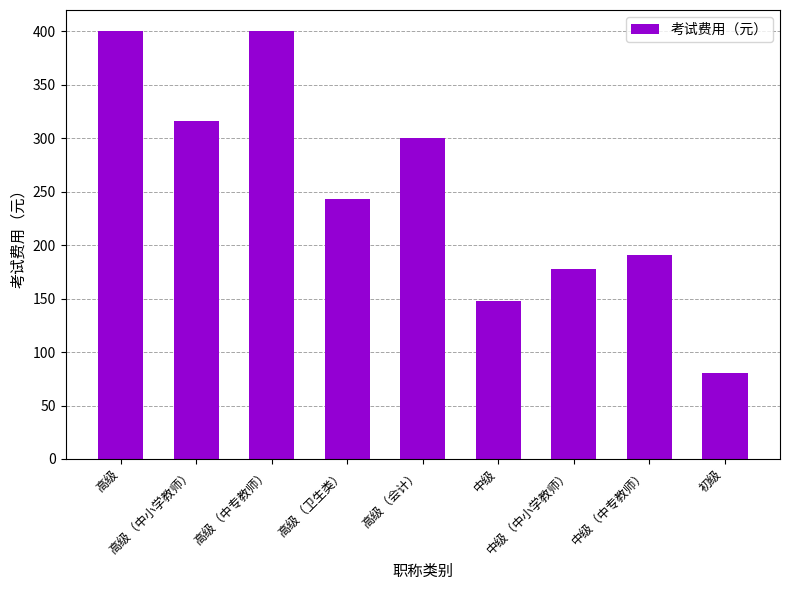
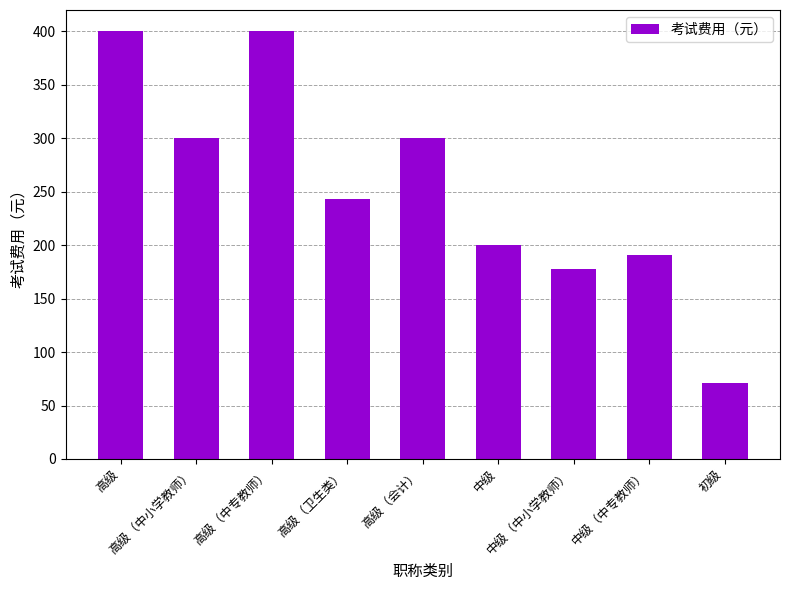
高级（中小学教师）: 316 -> 300
中级: 148 -> 200
初级: 80 -> 71
